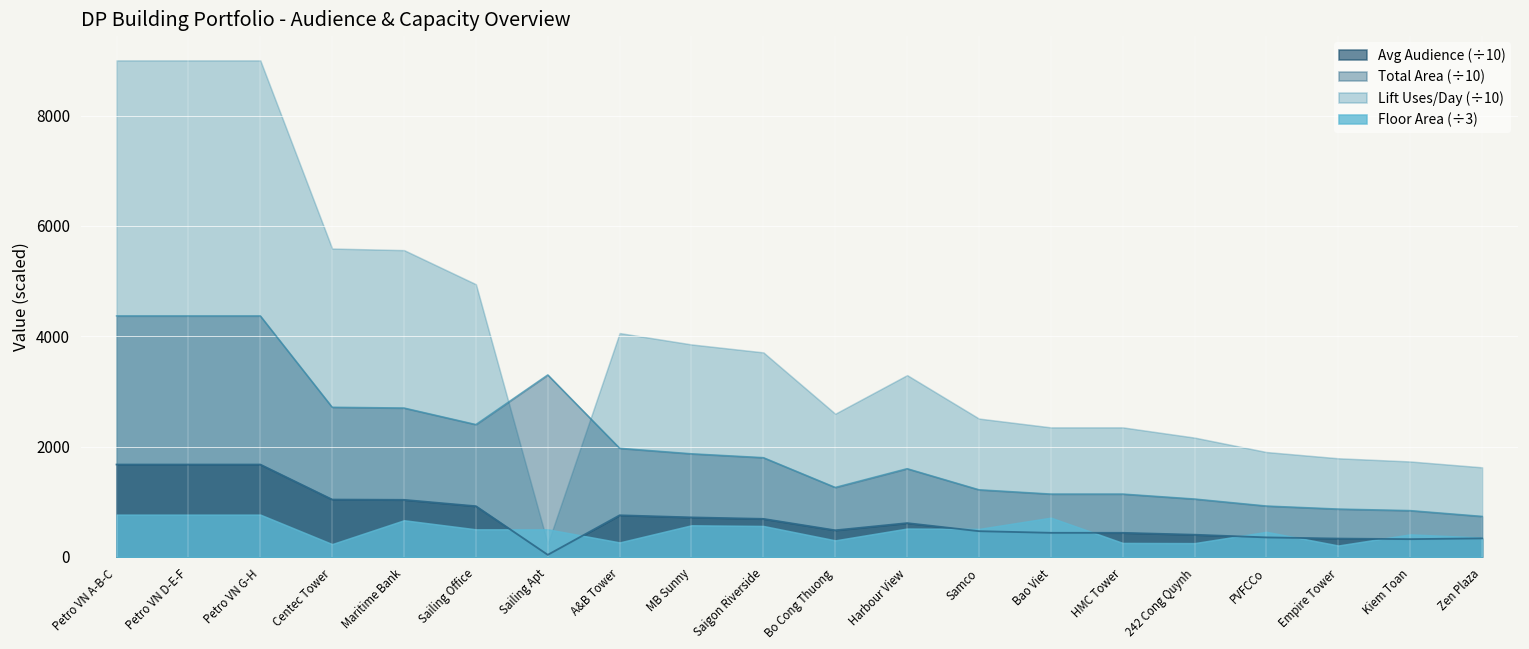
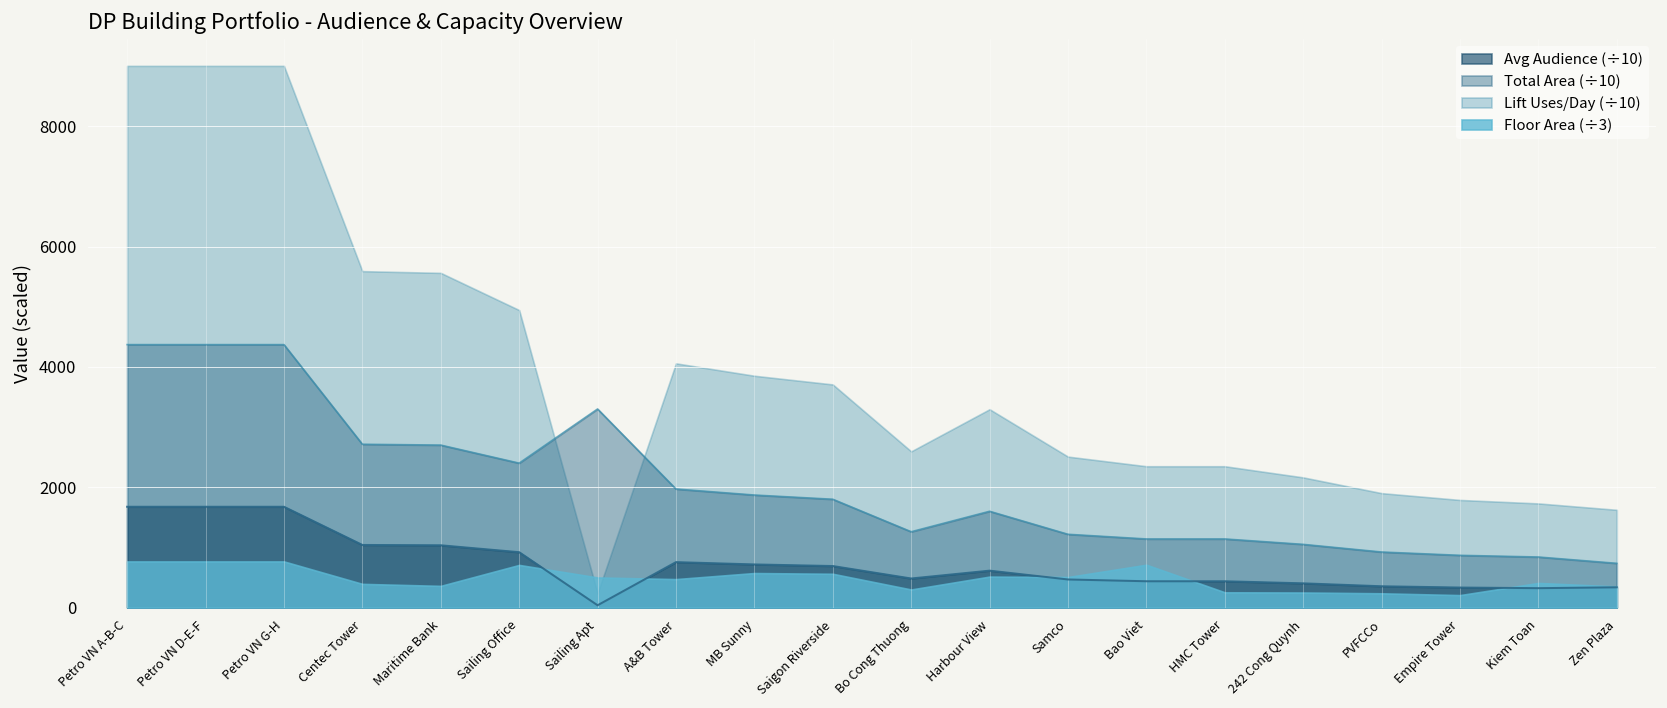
Floor Area (÷3), Centec Tower: 200 -> 400
Floor Area (÷3), Maritime Bank: 700 -> 400
Floor Area (÷3), Sailing Office: 500 -> 700
Floor Area (÷3), A&B Tower: 300 -> 500
Floor Area (÷3), PVFCCo: 500 -> 200
